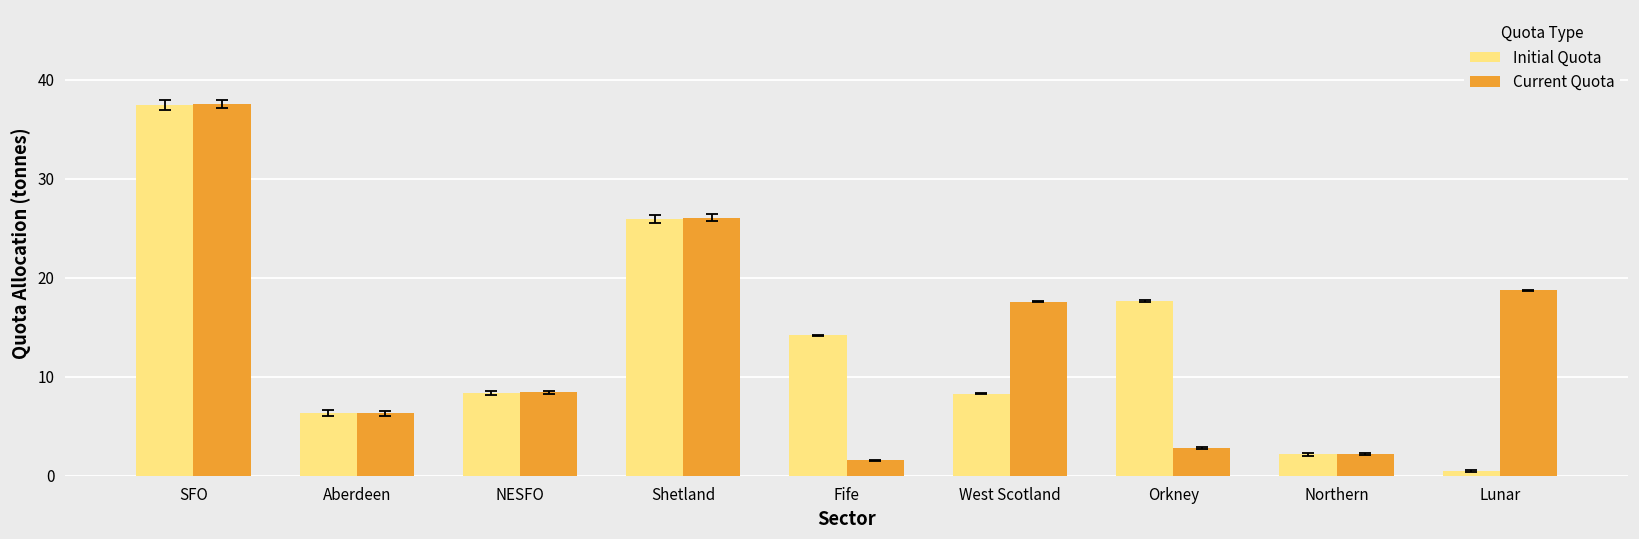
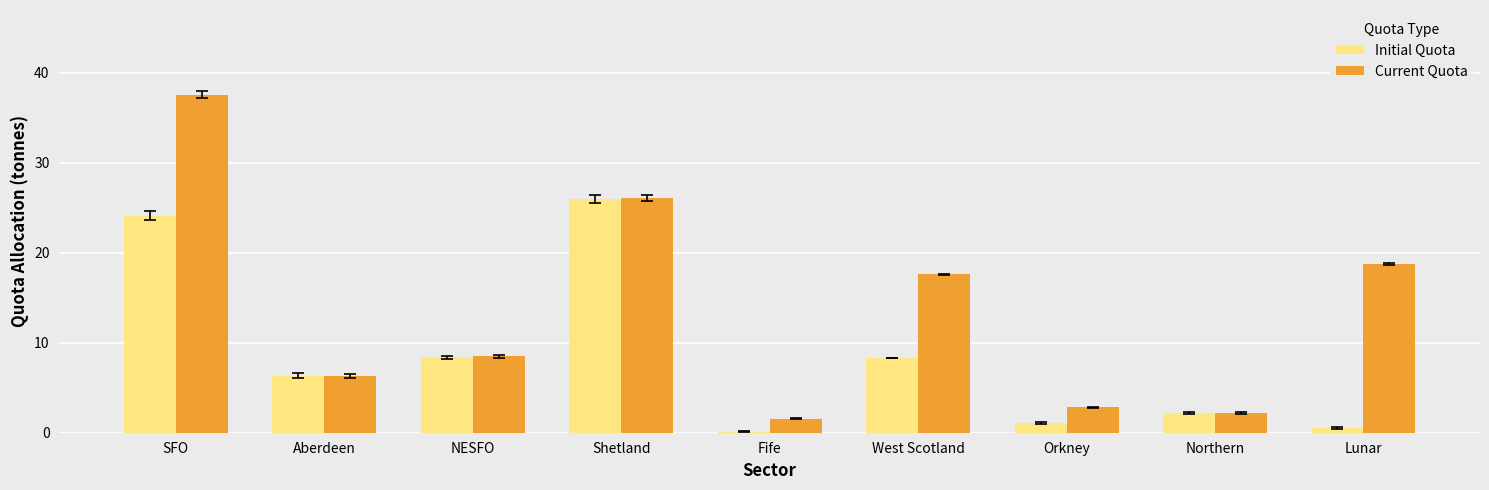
Initial Quota, SFO: 37 -> 24
Initial Quota, Fife: 14 -> 0
Initial Quota, Orkney: 18 -> 1
